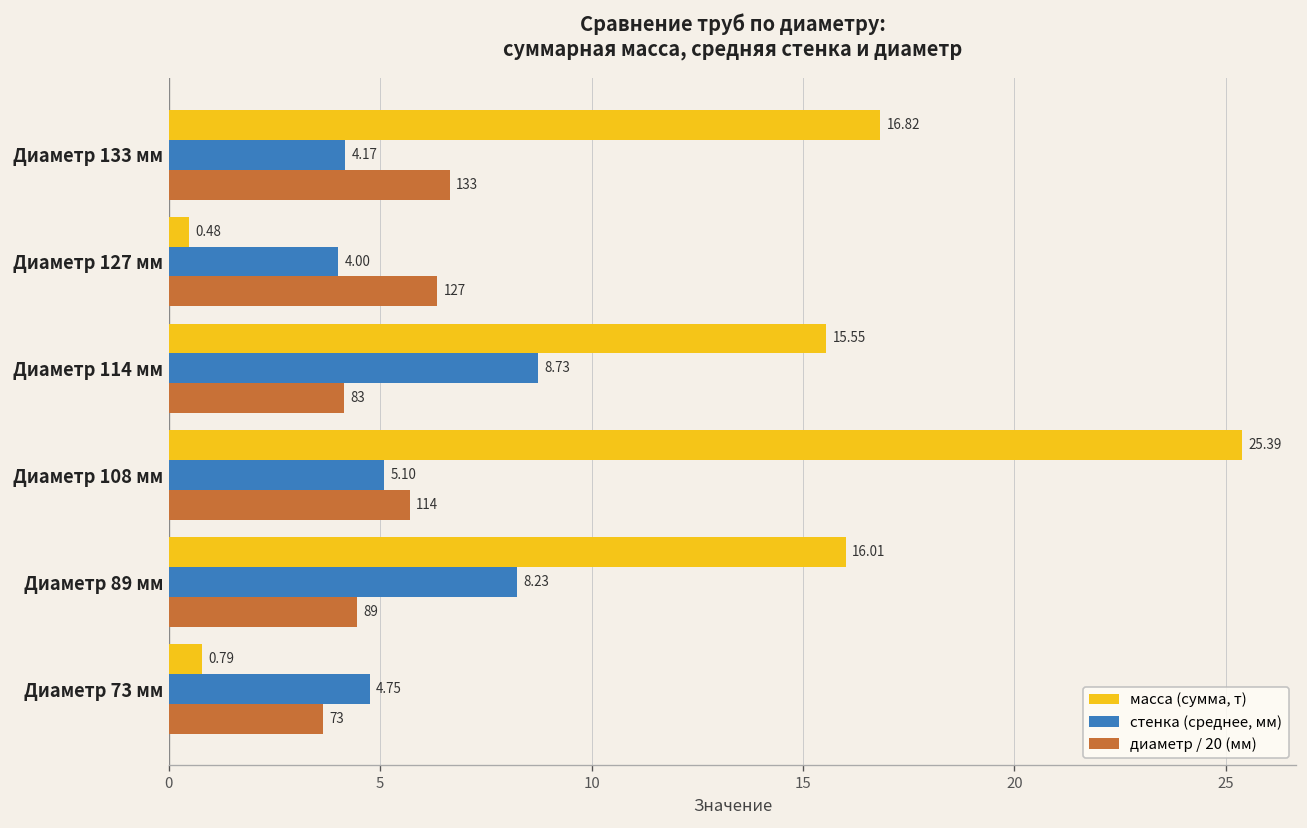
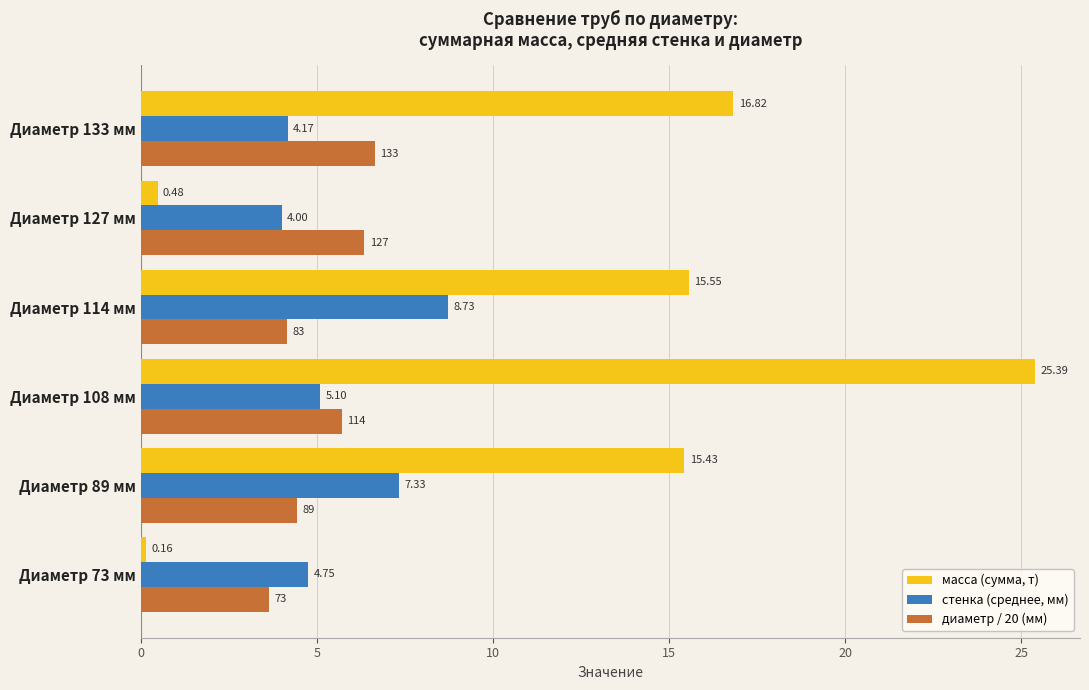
масса (сумма, т), Диаметр 89 мм: 16.01 -> 15.43
стенка (среднее, мм), Диаметр 89 мм: 8.23 -> 7.33
масса (сумма, т), Диаметр 73 мм: 0.79 -> 0.16
